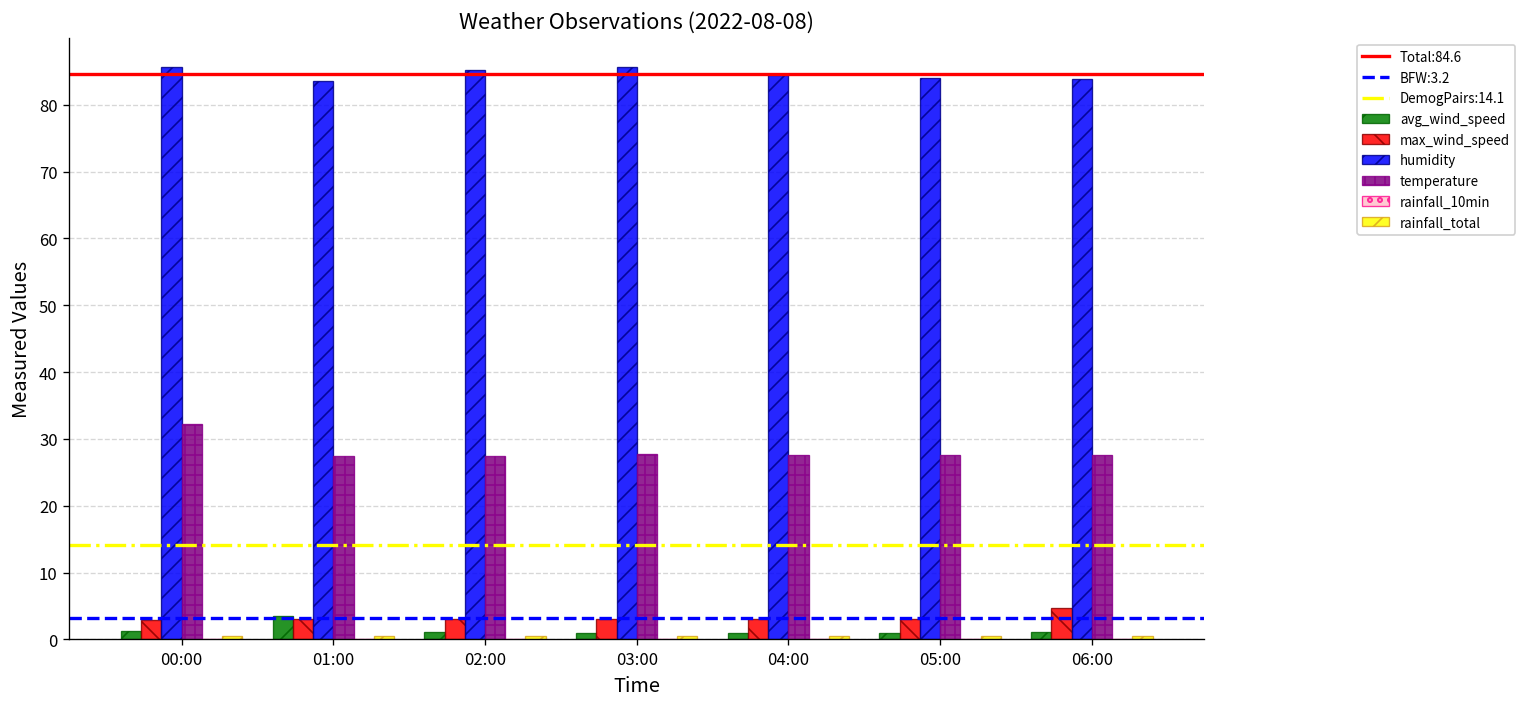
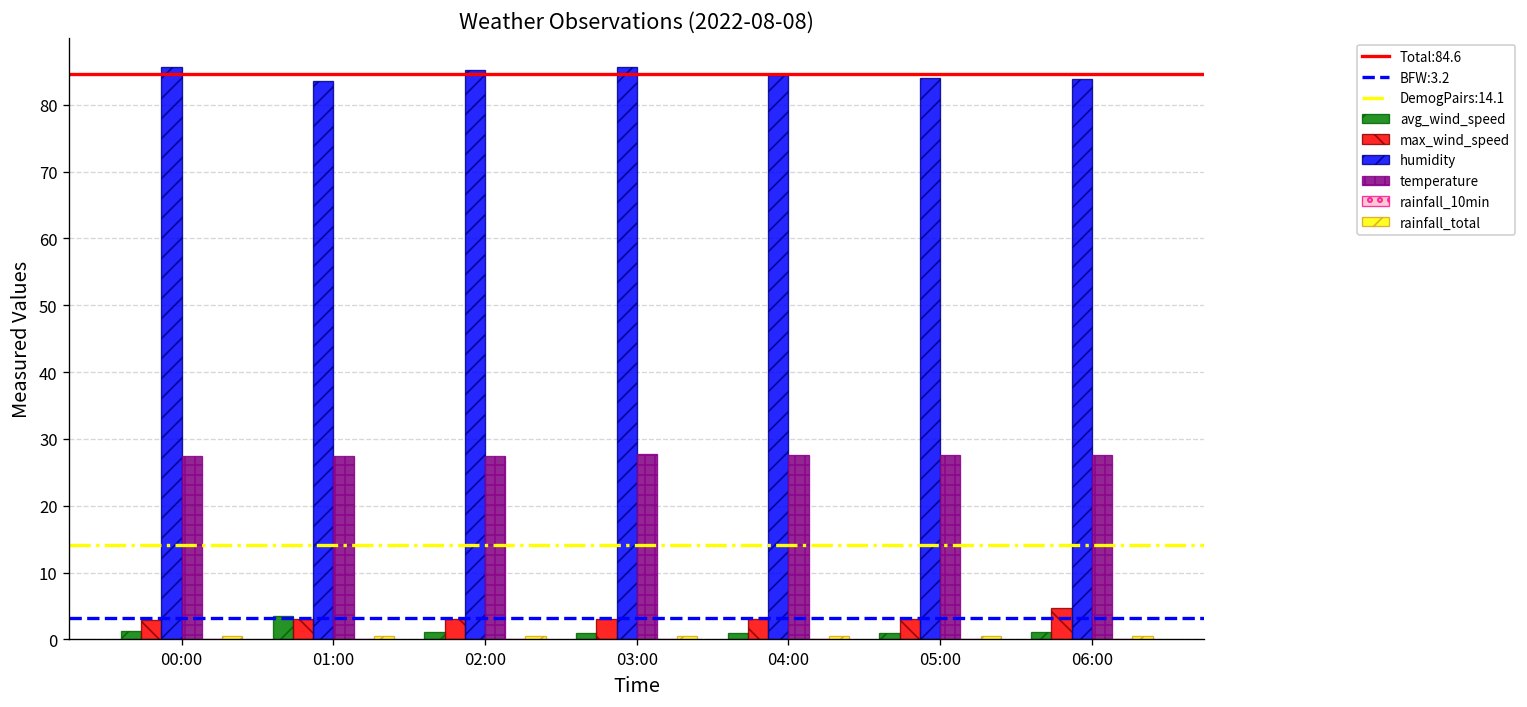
temperature, 00:00: 32 -> 27
